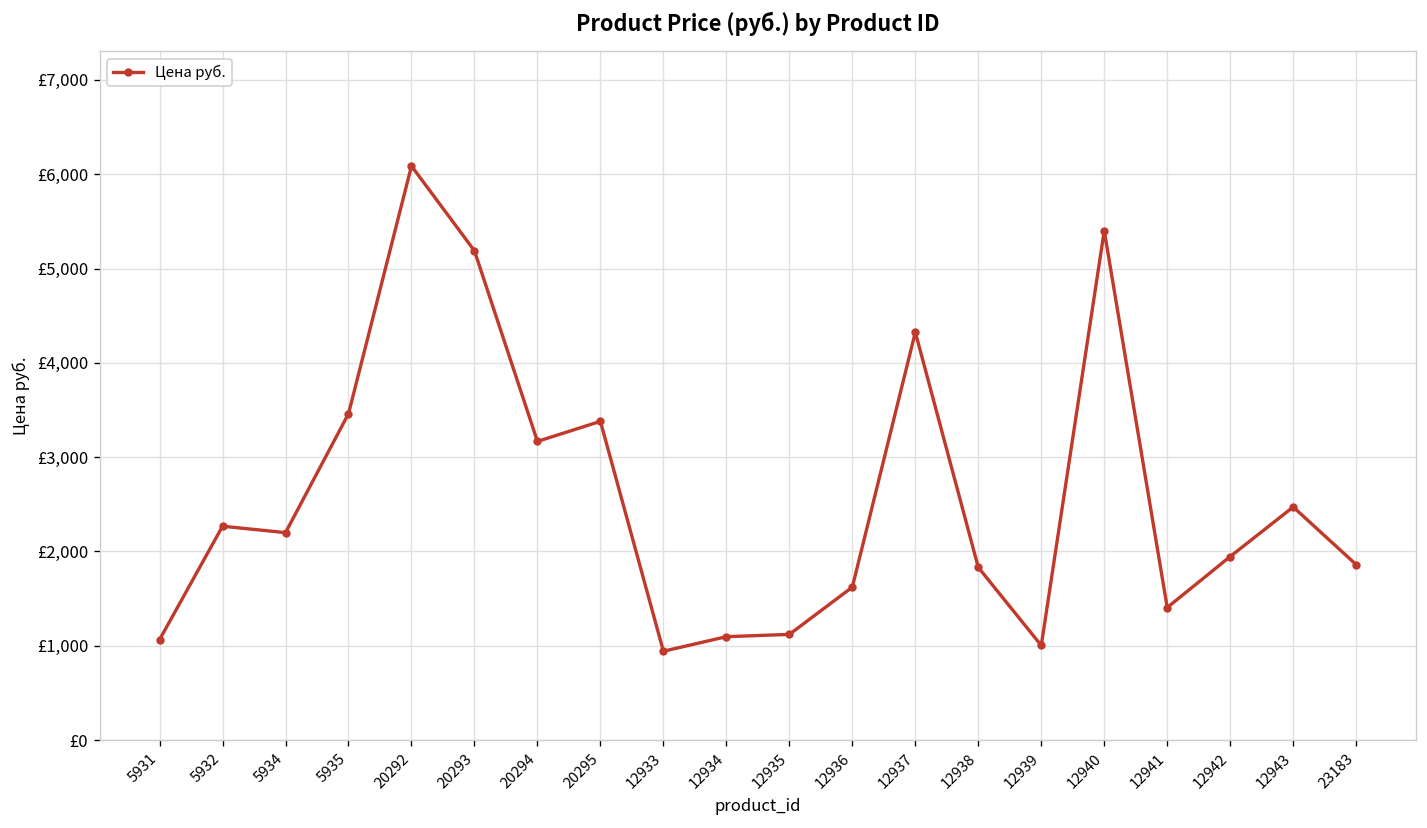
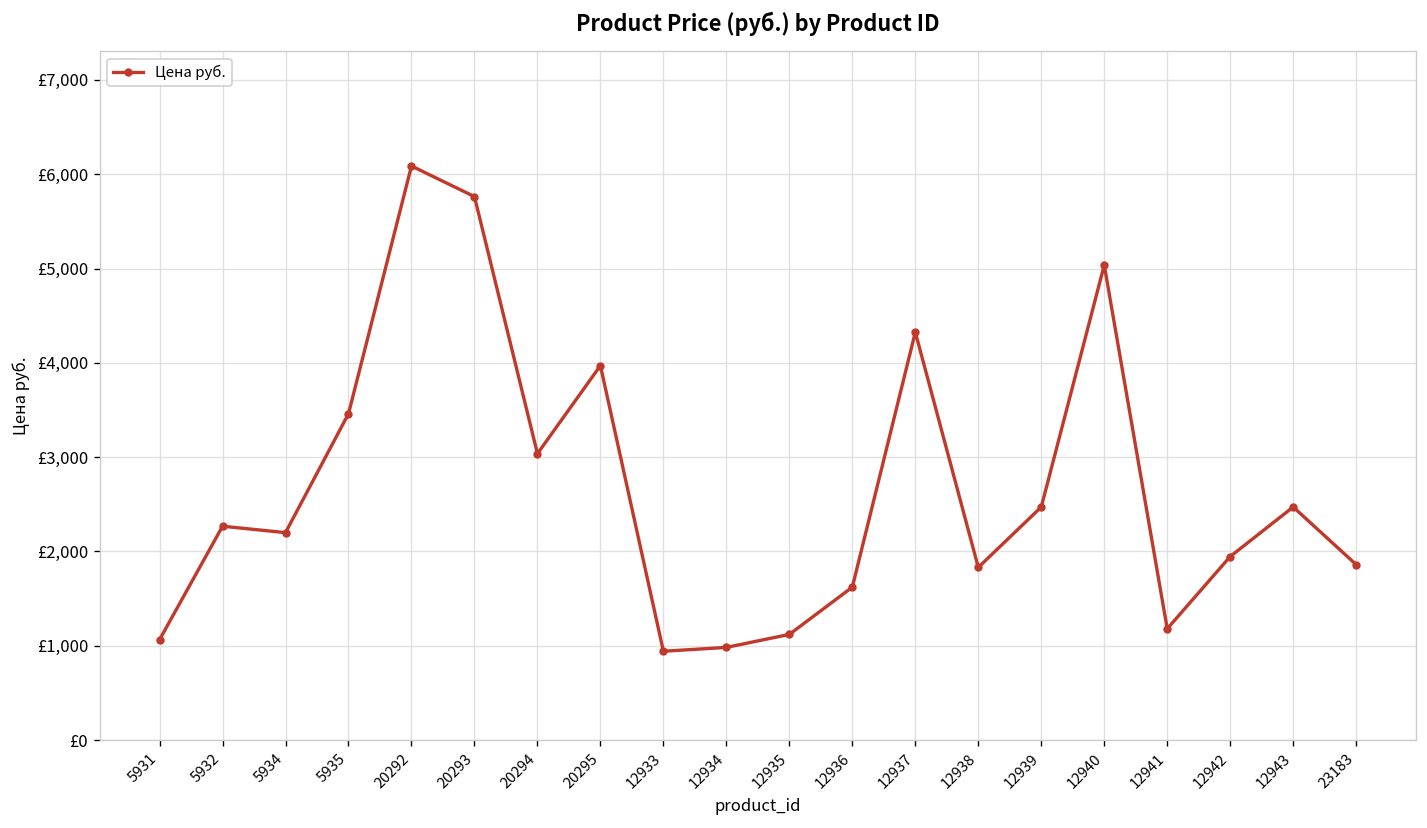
20293: £5,200 -> £5,800
20294: £3,200 -> £3,000
20295: £3,400 -> £4,000
12934: £1,100 -> £1,000
12939: £1,000 -> £2,500
12940: £5,400 -> £5,000
12941: £1,400 -> £1,200
